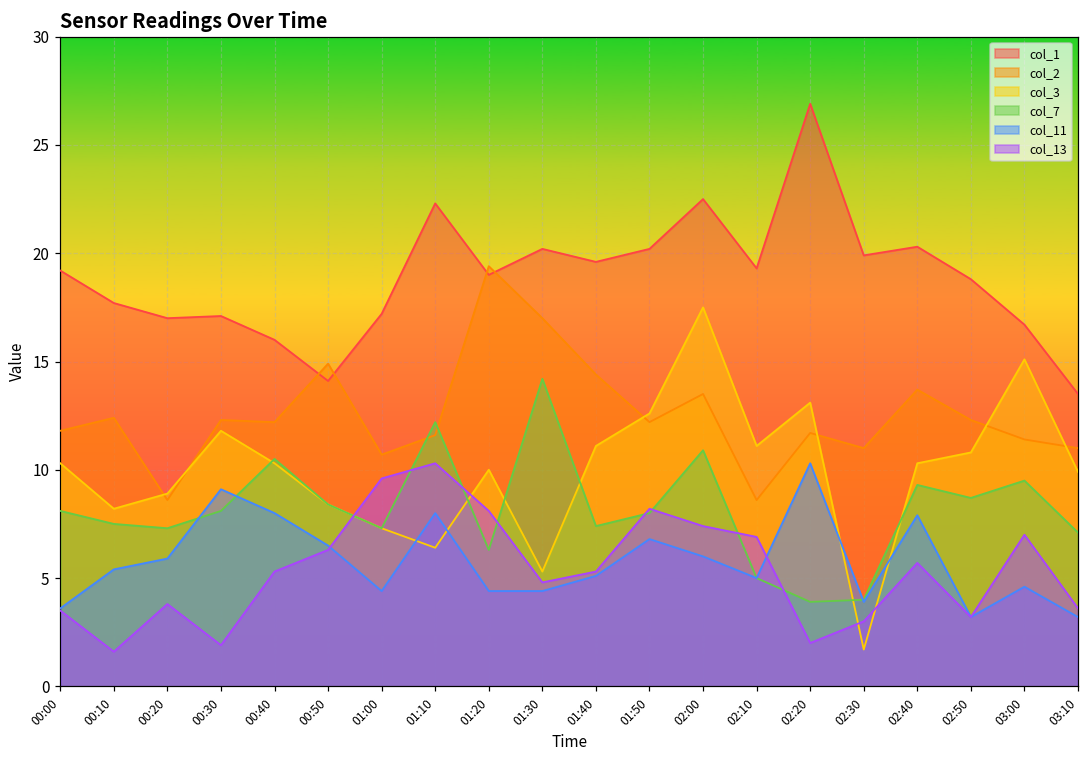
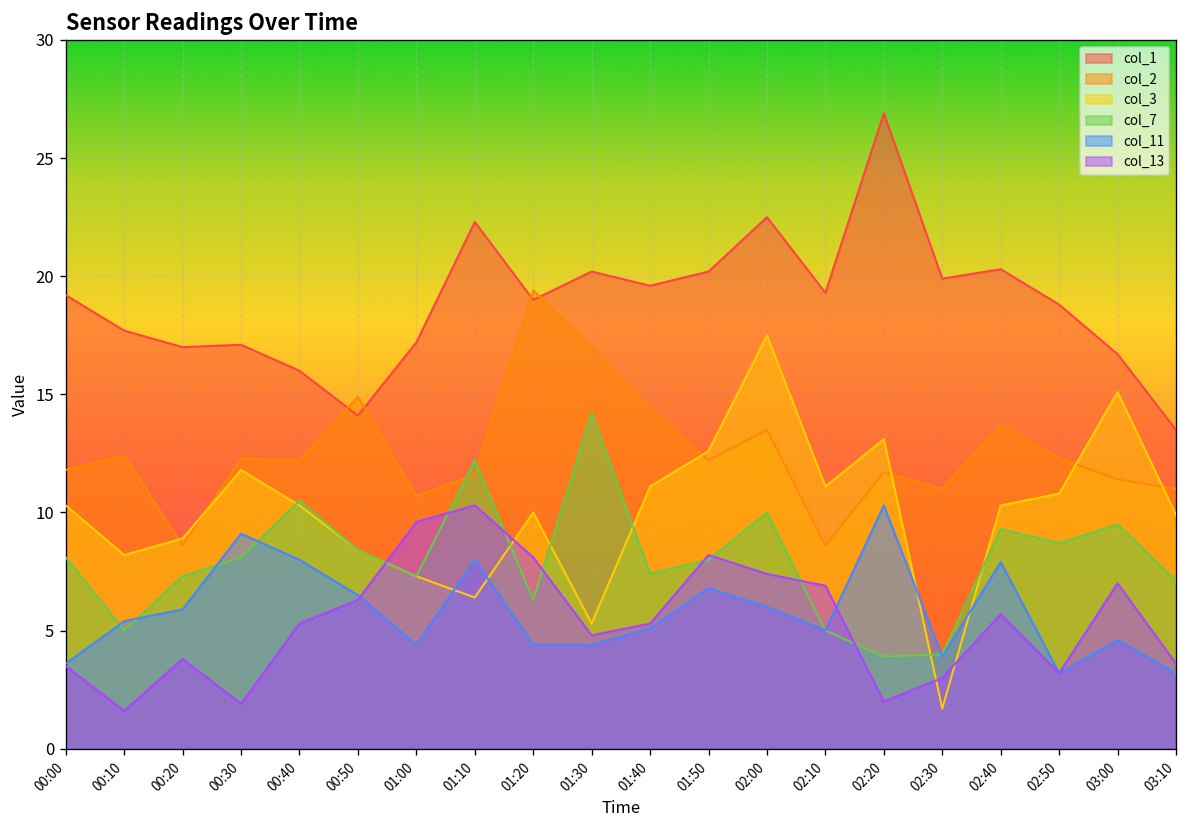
col_7, 00:10: 7.5 -> 5.0
col_7, 02:00: 10.9 -> 10.0
